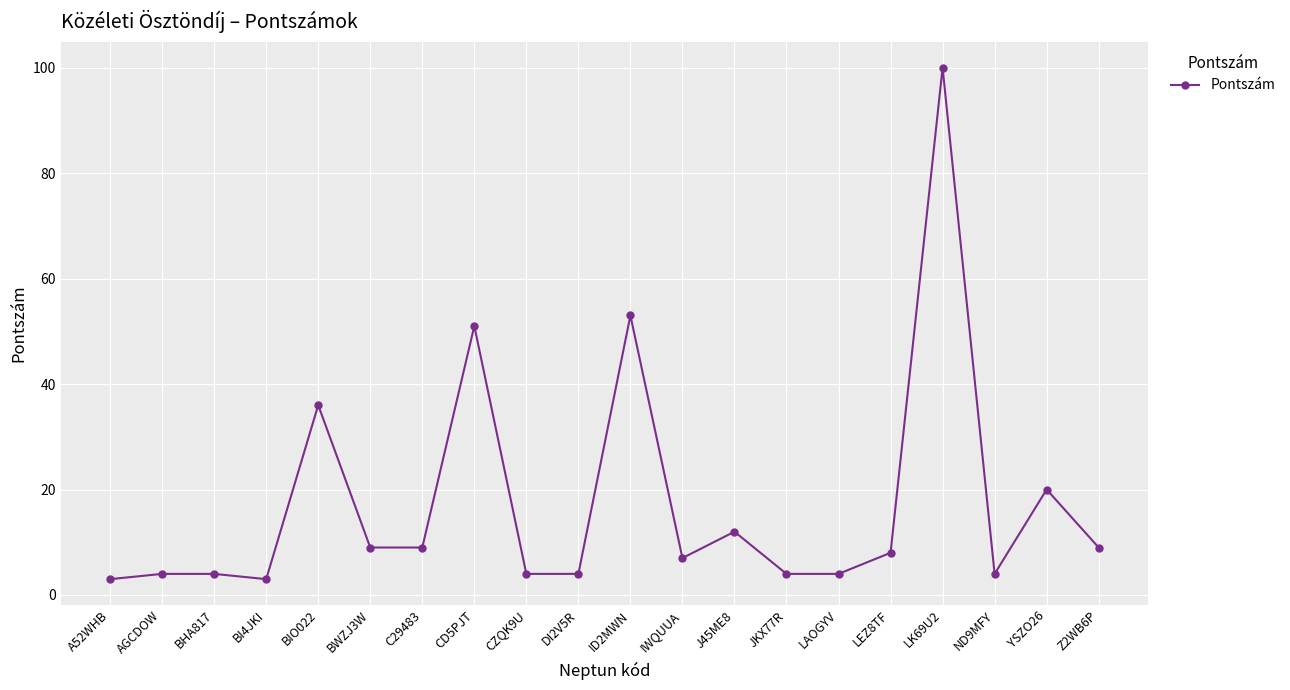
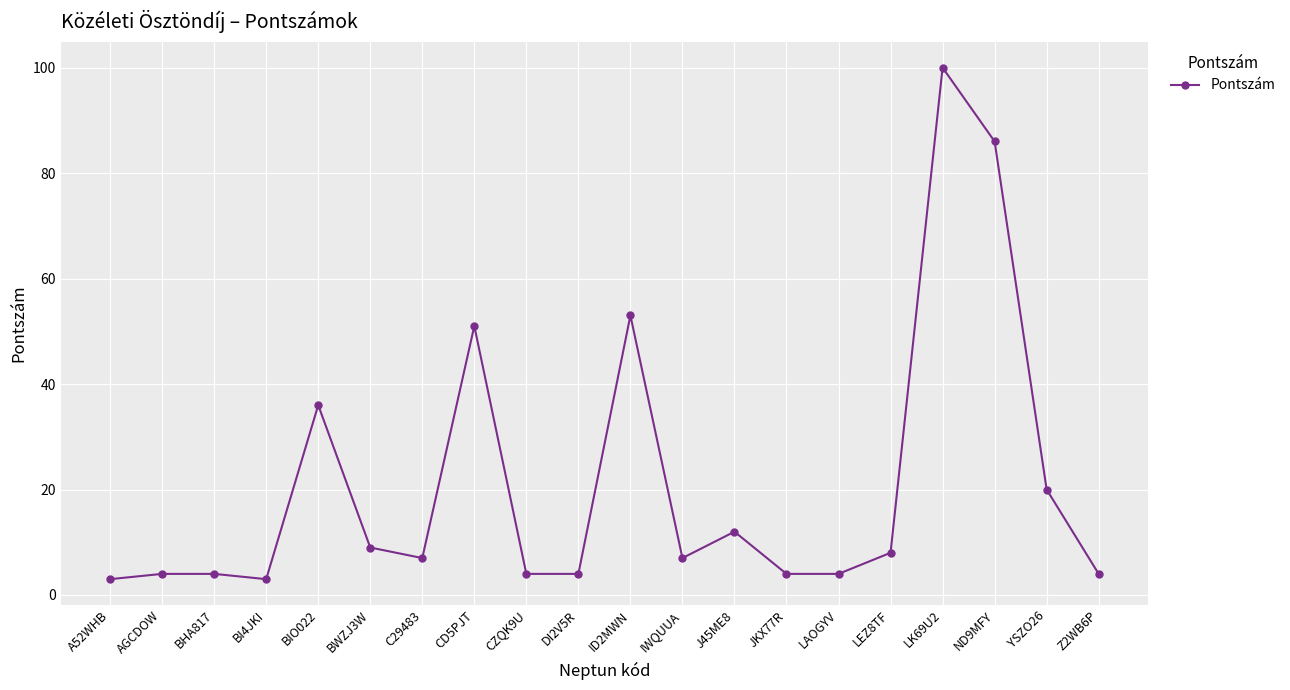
C29483: 9 -> 7
ND9MFY: 4 -> 86
Z2WB6P: 9 -> 4
